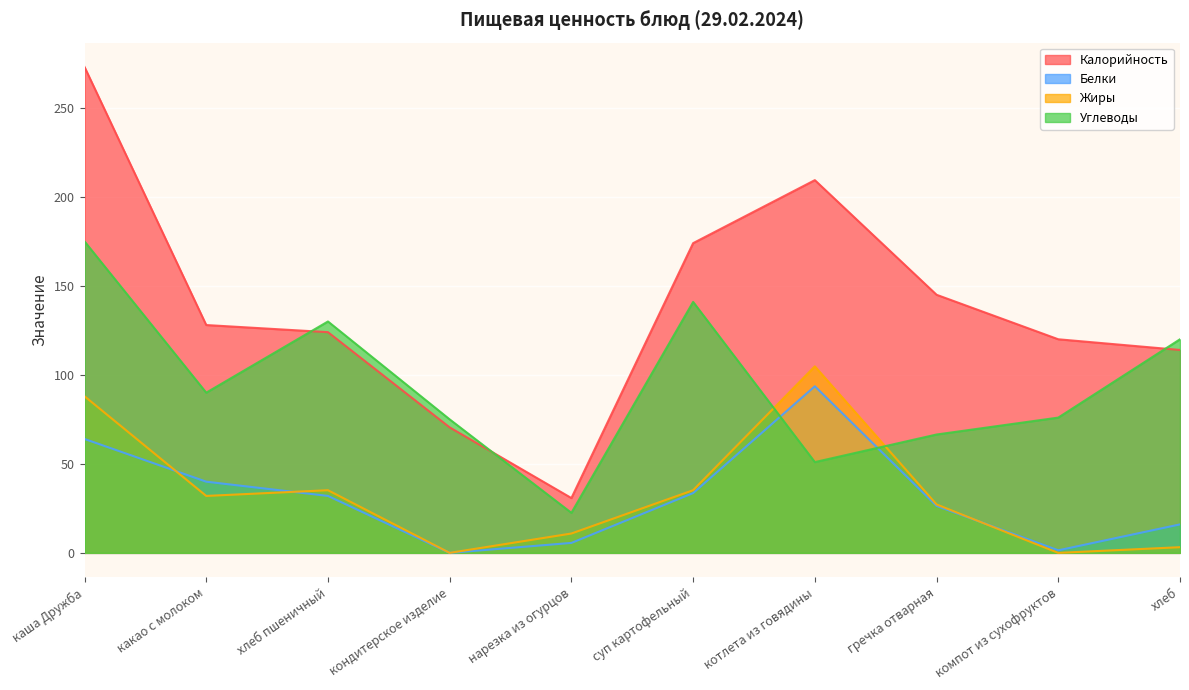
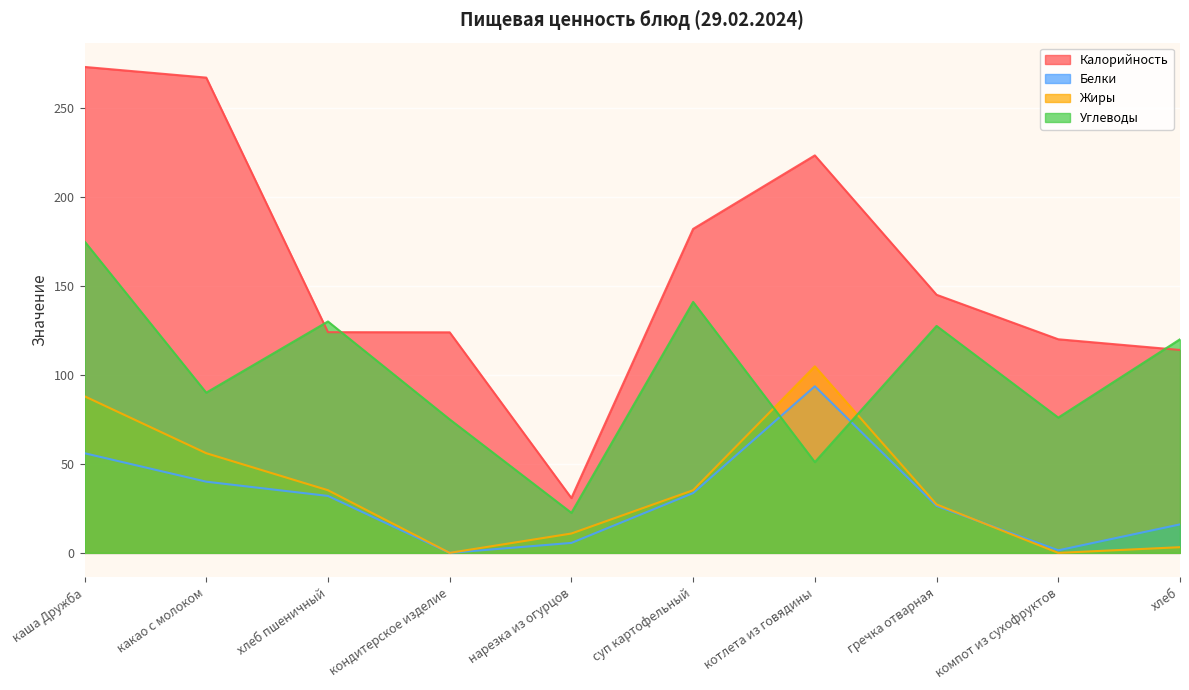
Белки, каша Дружба: 64 -> 56
Калорийность, какао с молоком: 128 -> 267
Жиры, какао с молоком: 32 -> 56
Калорийность, кондитерское изделие: 71 -> 124
Калорийность, суп картофельный: 174 -> 182
Калорийность, котлета из говядины: 209 -> 223
Углеводы, гречка отварная: 67 -> 128
